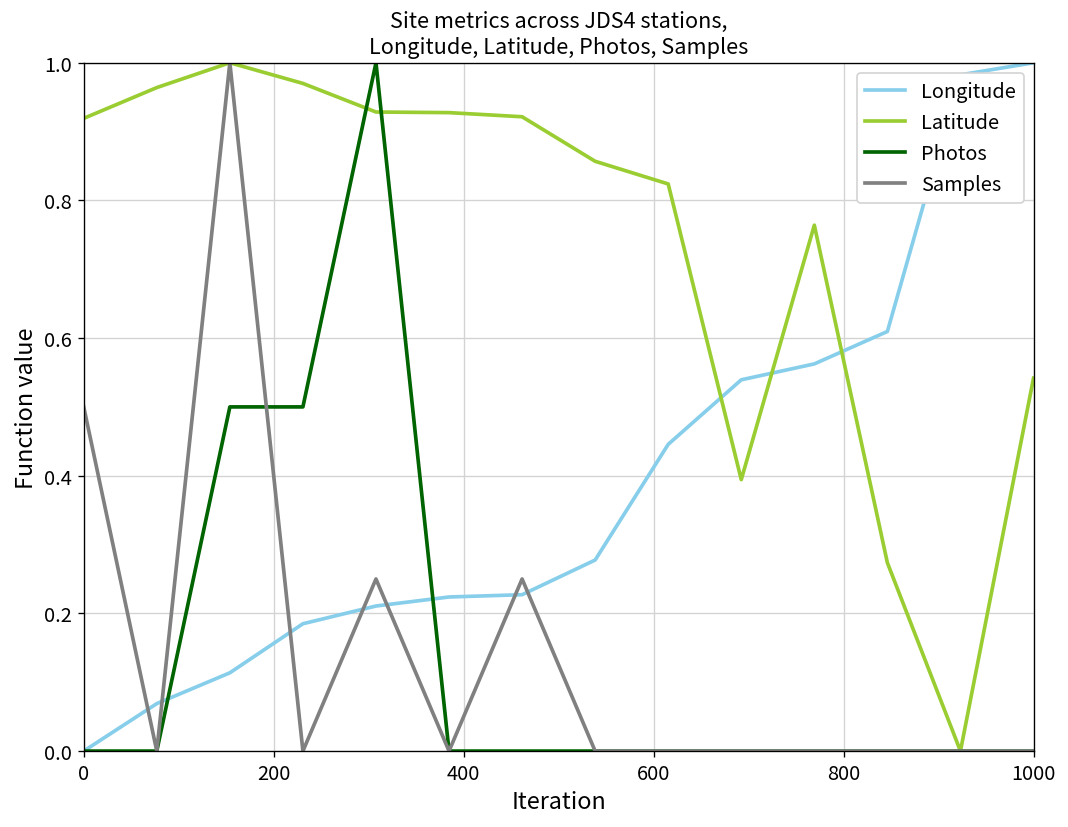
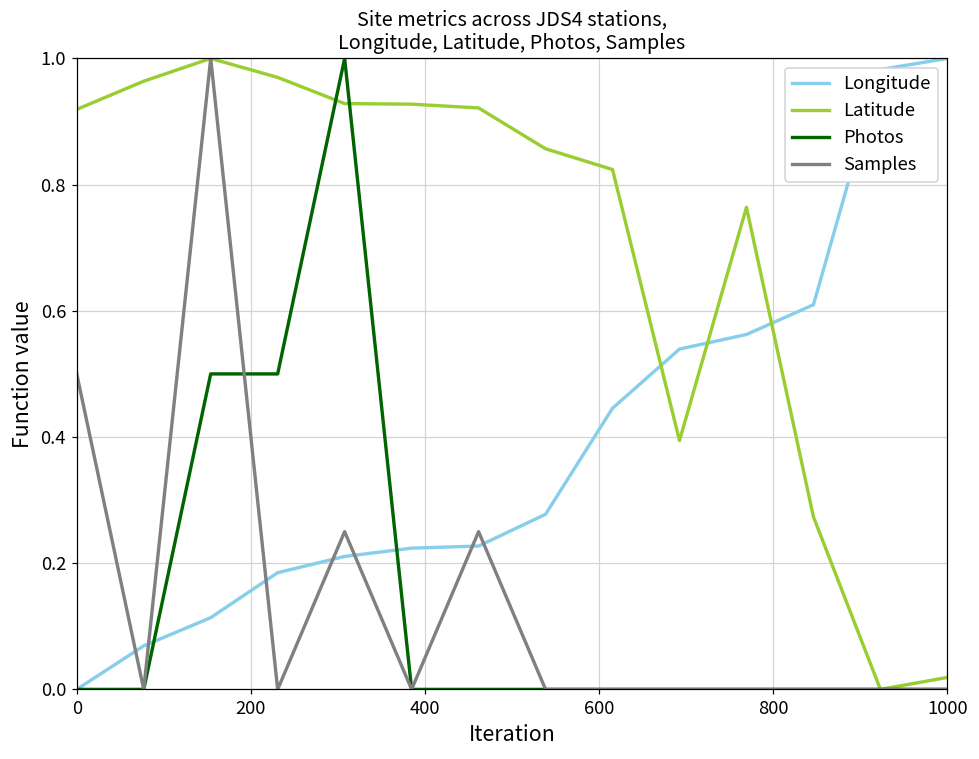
Latitude, 1000: 0.54 -> 0.02
